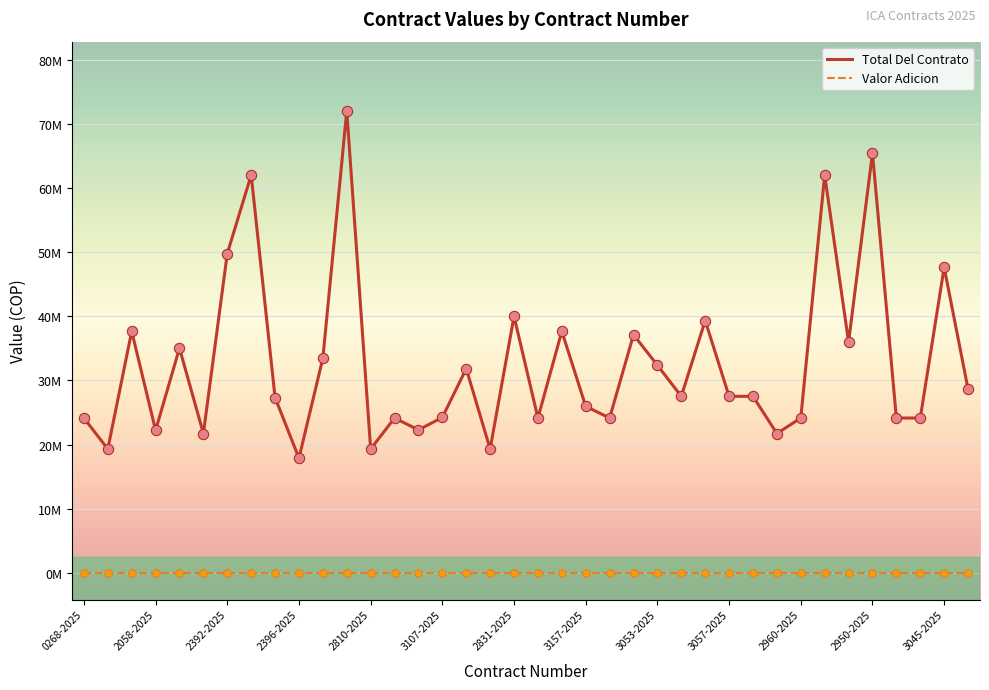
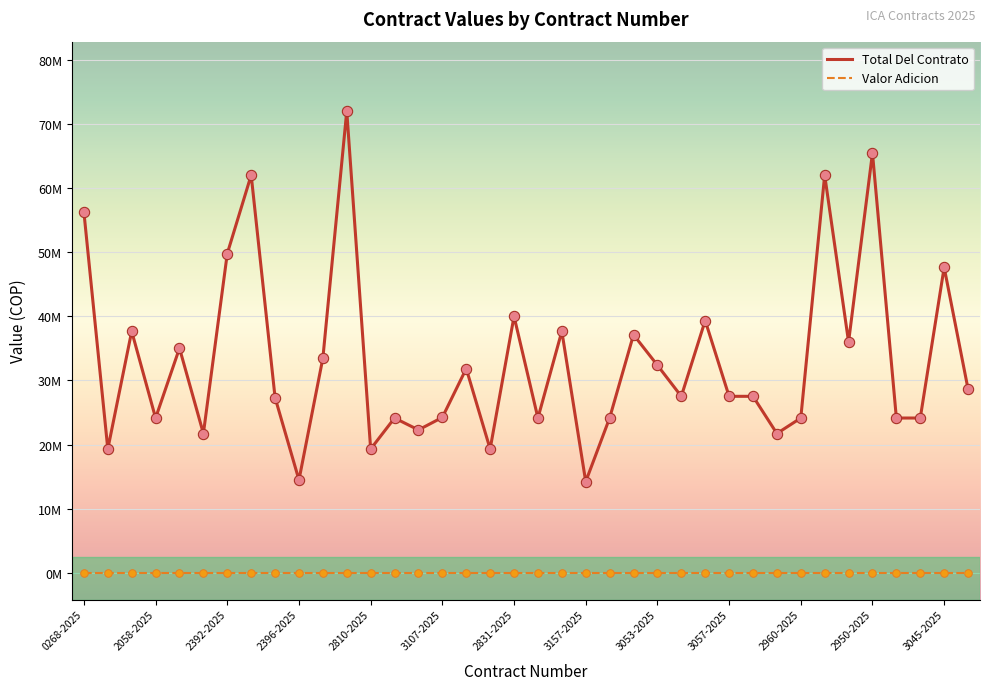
Total Del Contrato, 0268-2025: 24000000 -> 56000000
Total Del Contrato, 2058-2025: 22000000 -> 24000000
Total Del Contrato, 2396-2025: 18000000 -> 14000000
Total Del Contrato, 3157-2025: 26000000 -> 14000000
